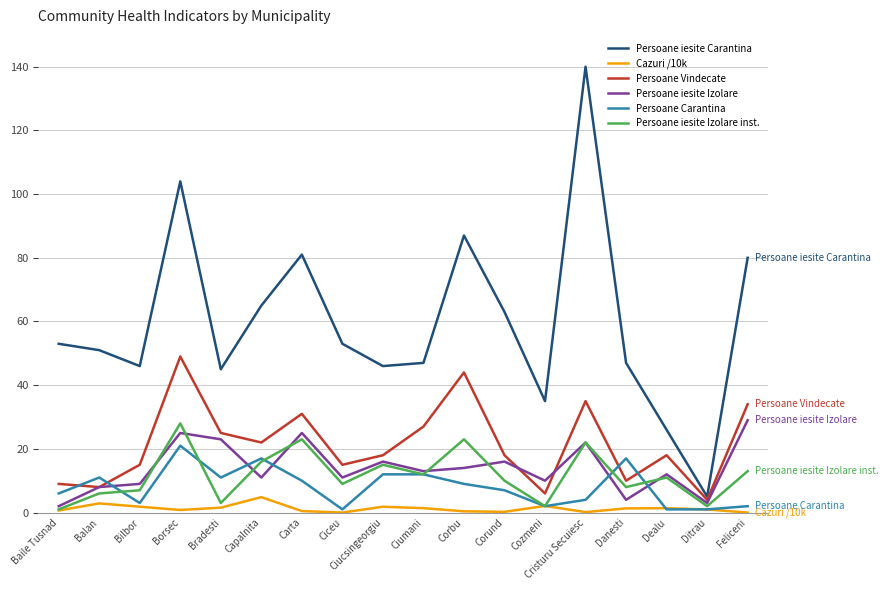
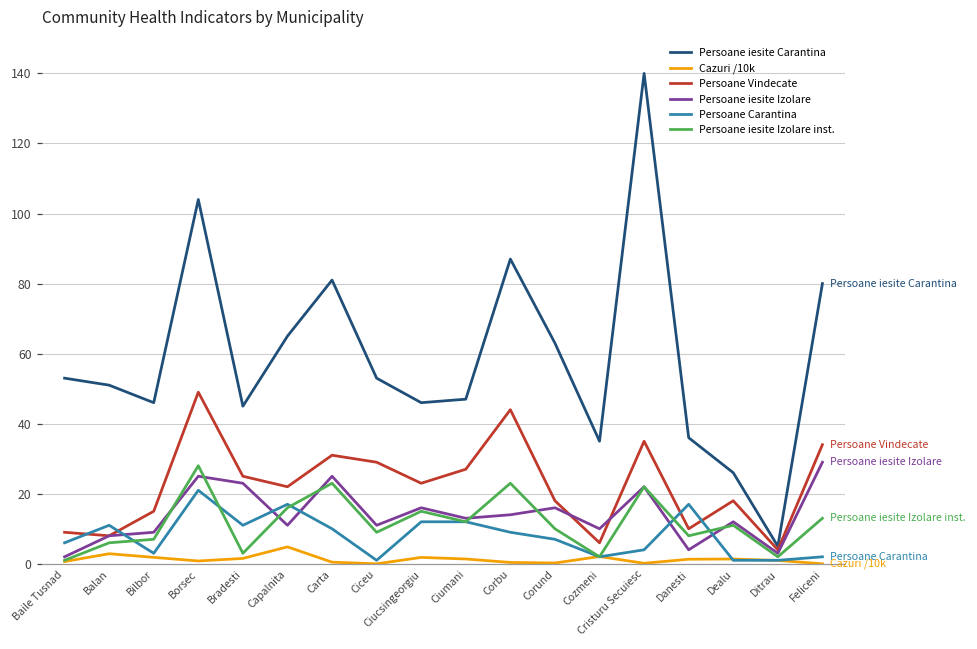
Persoane Vindecate, Ciceu: 15 -> 29
Persoane Vindecate, Ciucsingeorgiu: 18 -> 23
Persoane iesite Carantina, Danesti: 47 -> 36
